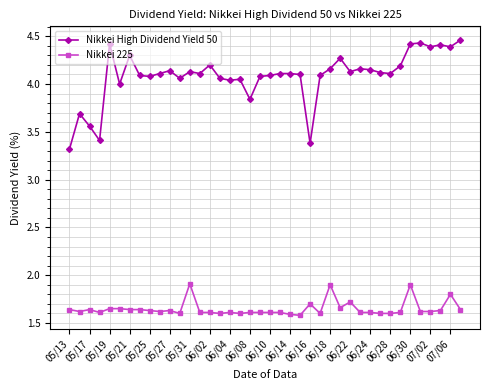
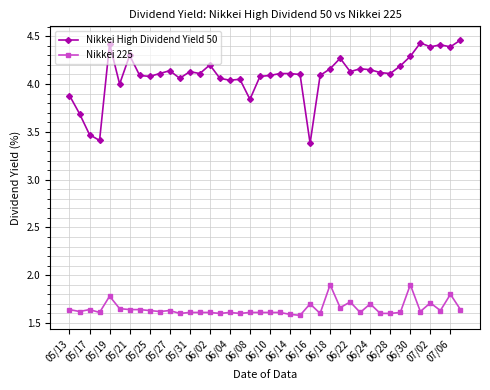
Nikkei High Dividend Yield 50, 05/13: 3.3 -> 3.9
Nikkei High Dividend Yield 50, 05/17: 3.6 -> 3.5
Nikkei 225, 05/19: 1.7 -> 1.8
Nikkei 225, 05/31: 1.9 -> 1.6
Nikkei 225, 06/24: 1.6 -> 1.7
Nikkei High Dividend Yield 50, 06/30: 4.4 -> 4.3
Nikkei 225, 07/02: 1.6 -> 1.7
